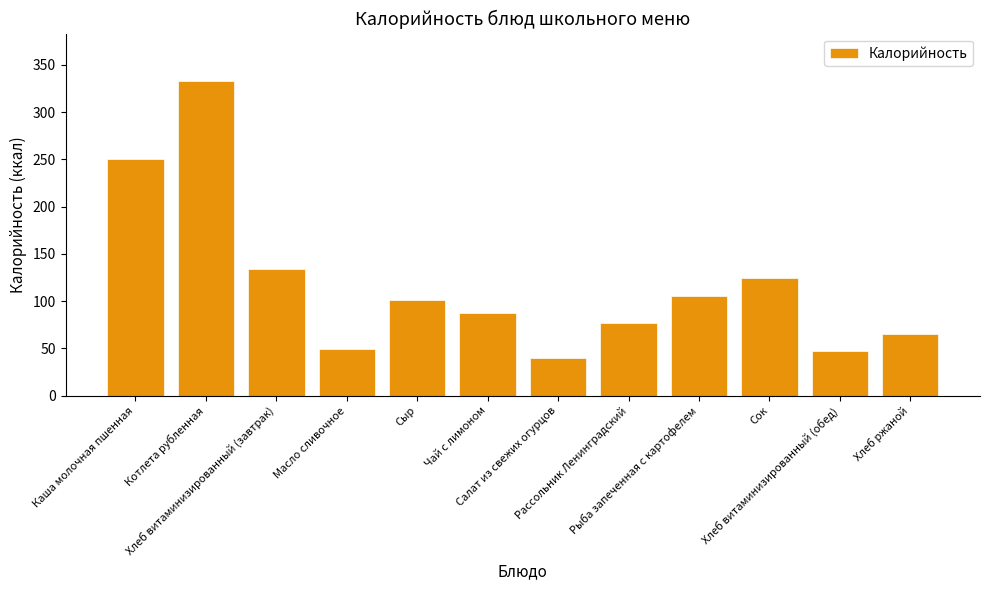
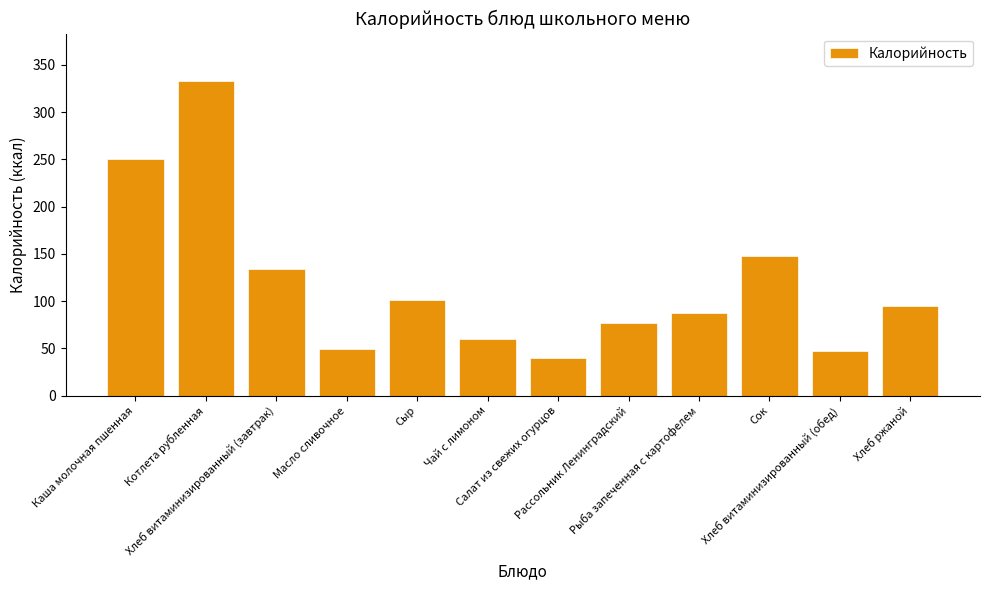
Чай с лимоном: 90 -> 60
Рыба запеченная с картофелем: 110 -> 90
Сок: 120 -> 150
Хлеб ржаной: 70 -> 100
